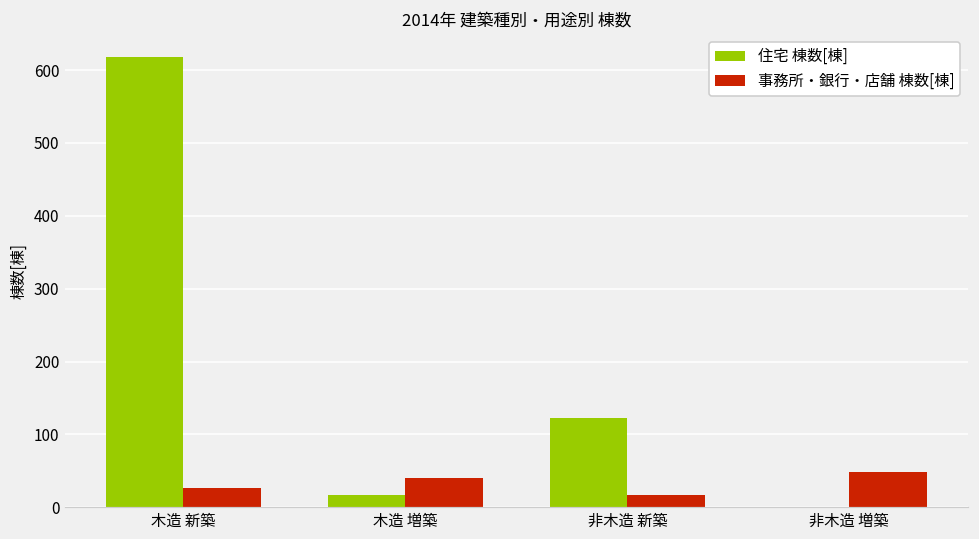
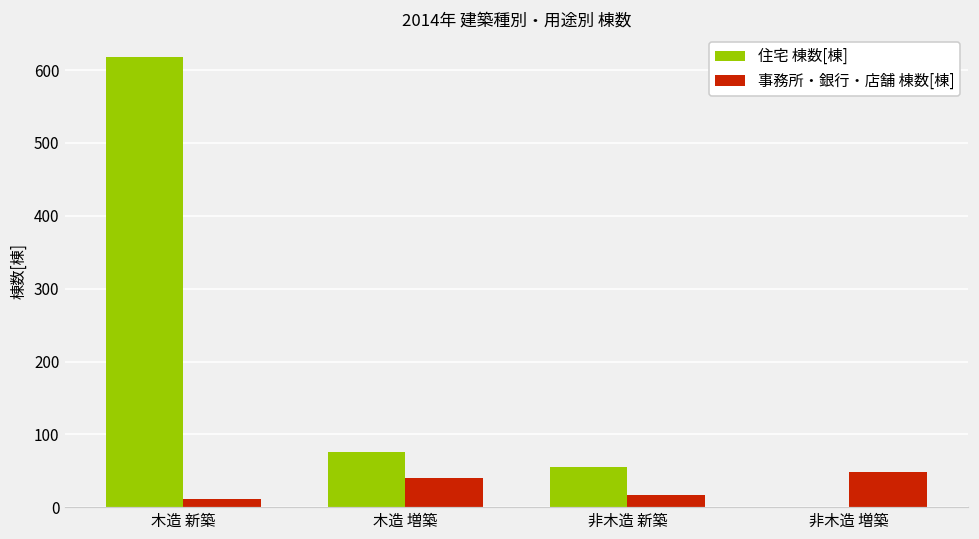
事務所・銀行・店舗 棟数[棟], 木造 新築: 30 -> 10
住宅 棟数[棟], 木造 増築: 20 -> 80
住宅 棟数[棟], 非木造 新築: 120 -> 60
